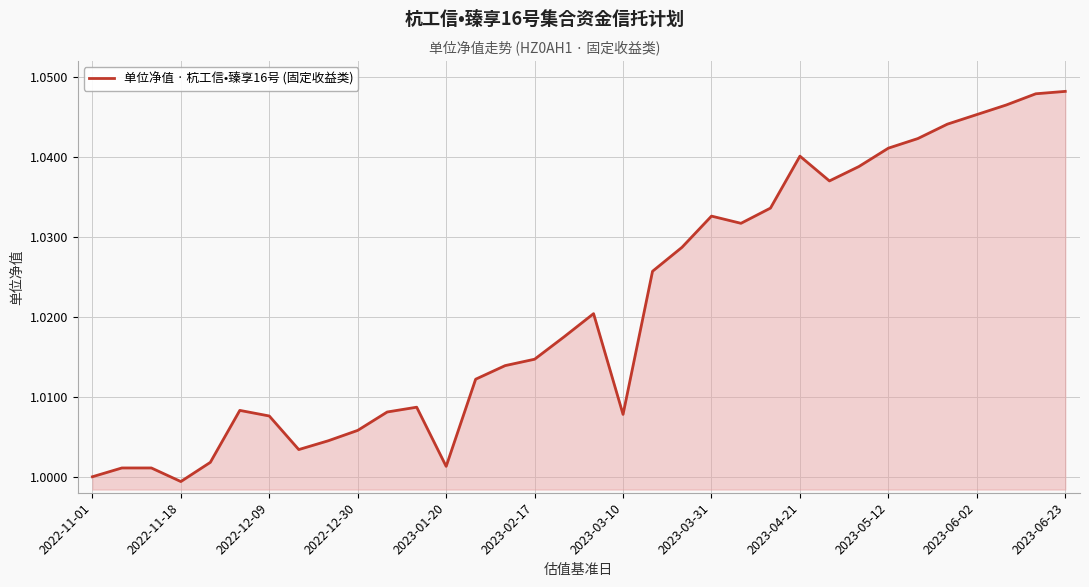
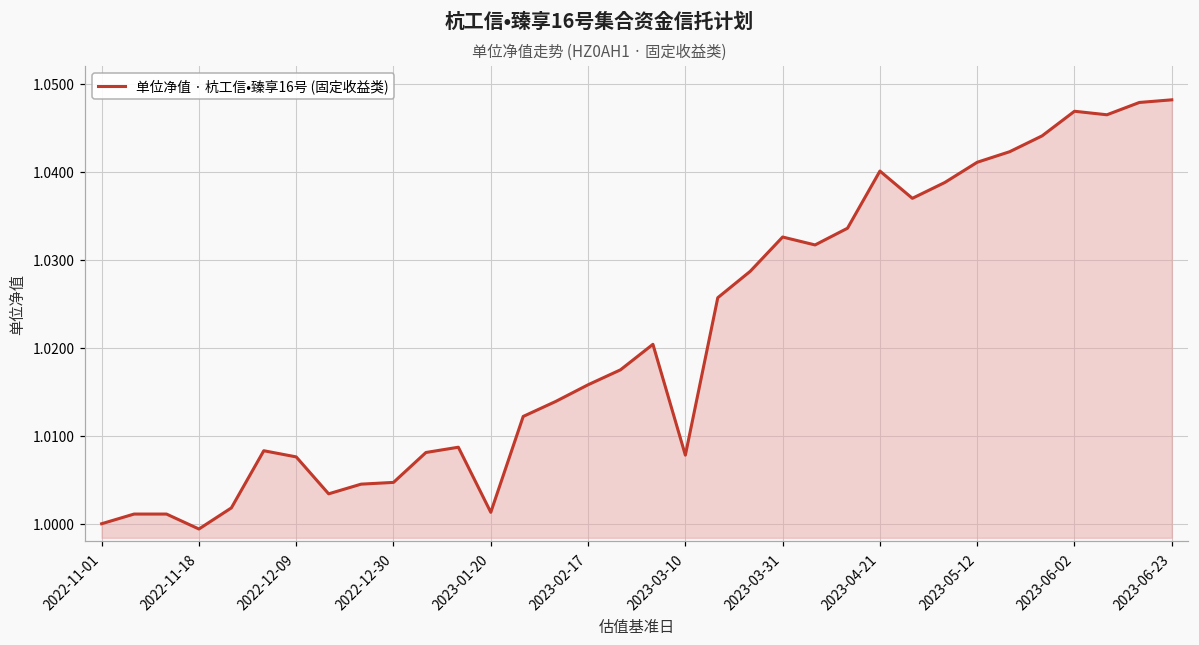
2022-12-30: 1.006 -> 1.005
2023-02-17: 1.015 -> 1.016
2023-06-02: 1.045 -> 1.047
